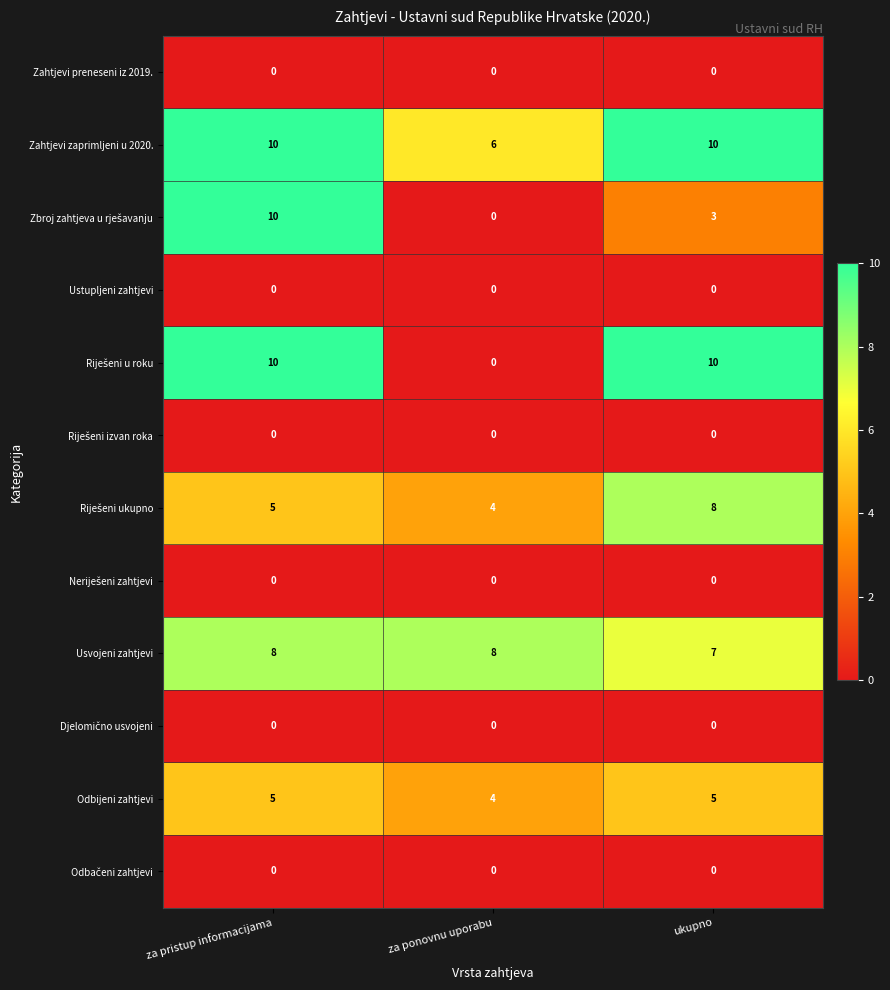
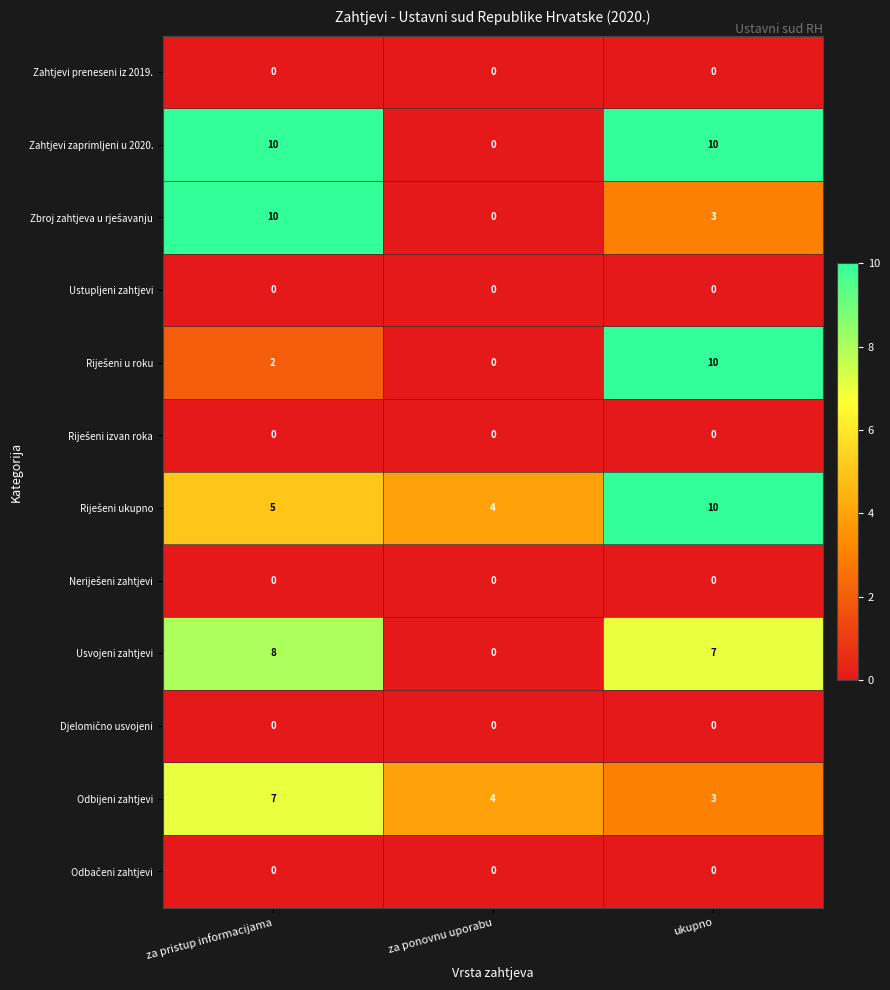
Zahtjevi zaprimljeni u 2020., za ponovnu uporabu: 6 -> 0
Riješeni u roku, za pristup informacijama: 10 -> 2
Riješeni ukupno, ukupno: 8 -> 10
Usvojeni zahtjevi, za ponovnu uporabu: 8 -> 0
Odbijeni zahtjevi, za pristup informacijama: 5 -> 7
Odbijeni zahtjevi, ukupno: 5 -> 3
